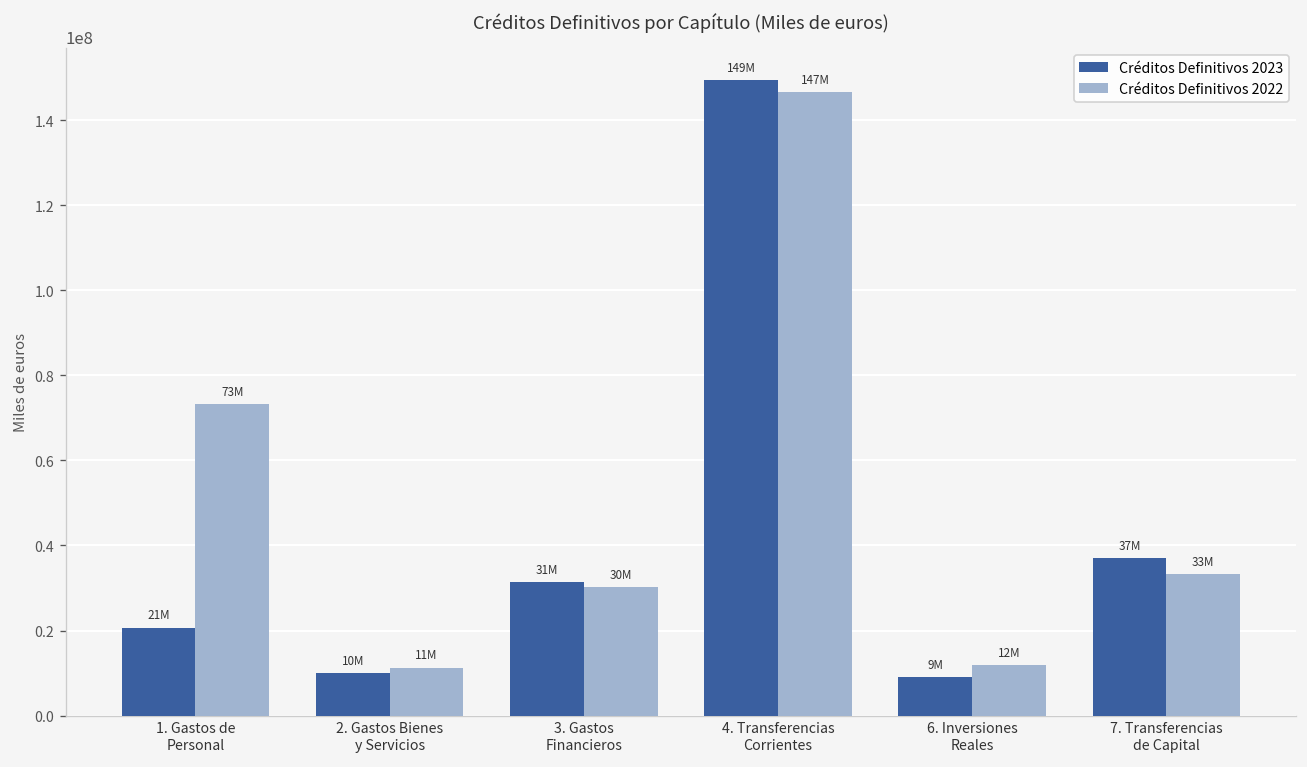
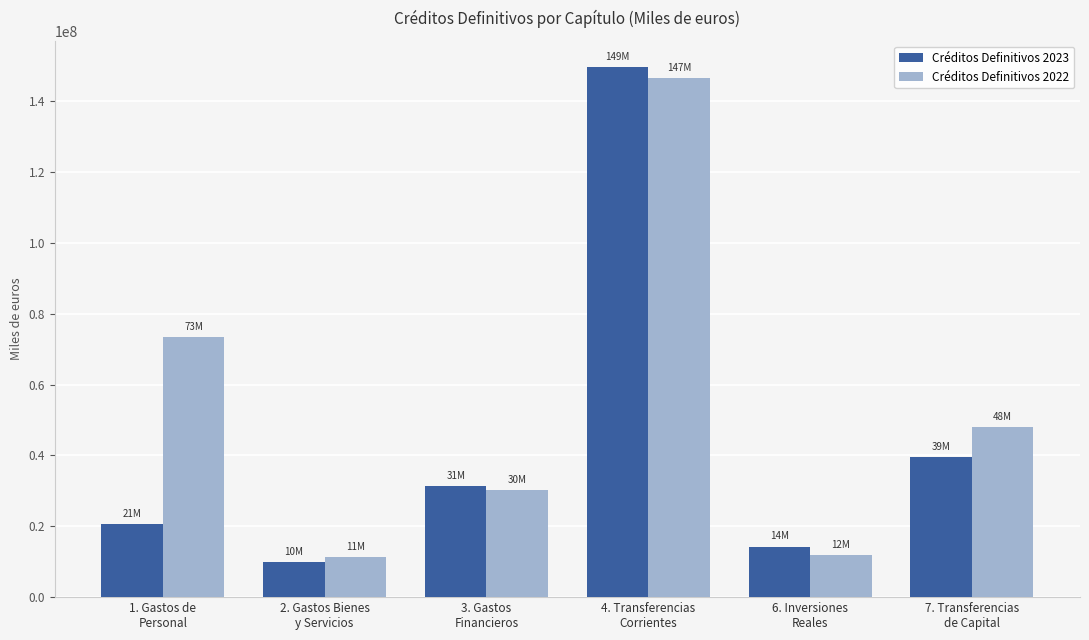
Créditos Definitivos 2023, 6. Inversiones Reales: 9M -> 14M
Créditos Definitivos 2023, 7. Transferencias de Capital: 37M -> 39M
Créditos Definitivos 2022, 7. Transferencias de Capital: 33M -> 48M
